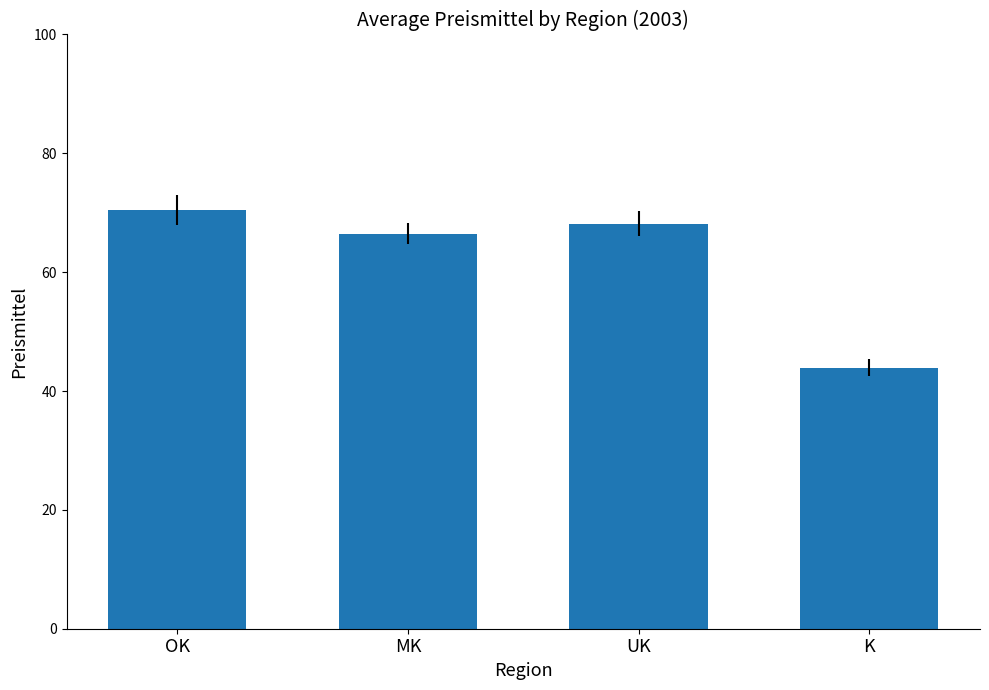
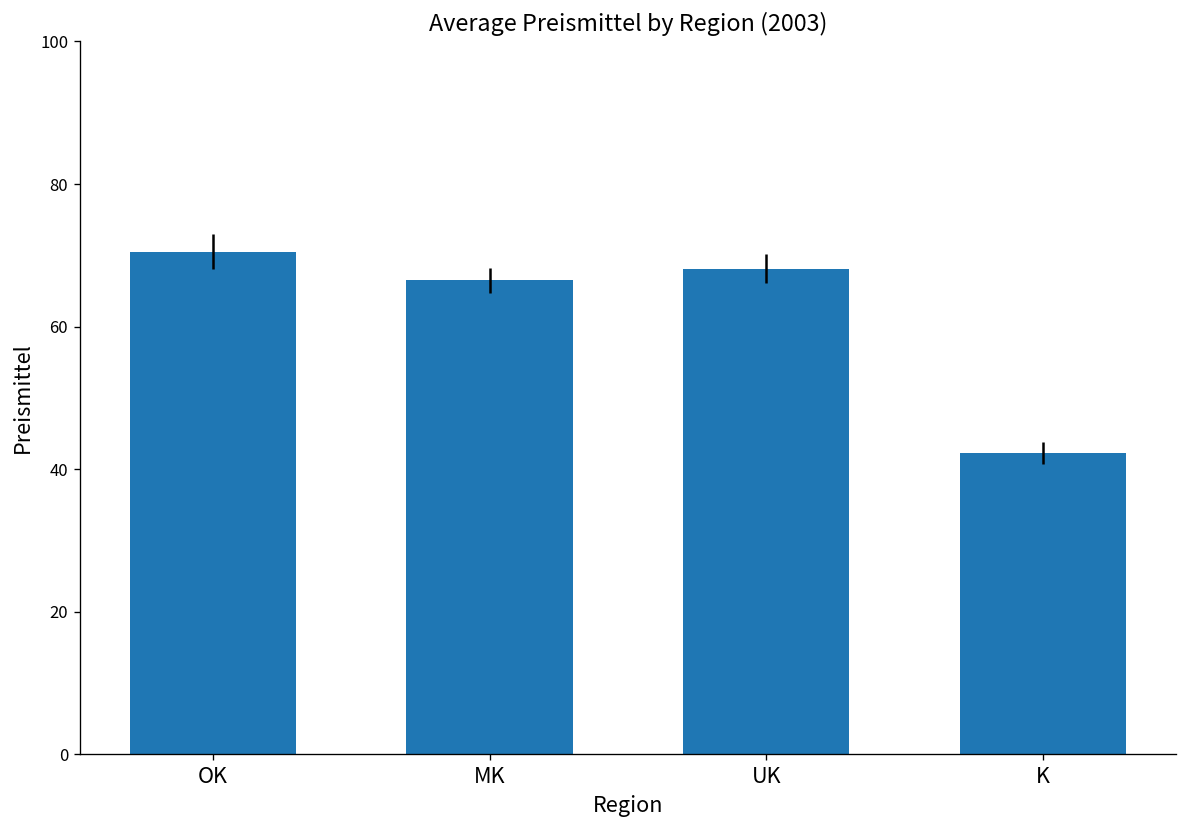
K: 44 -> 42
